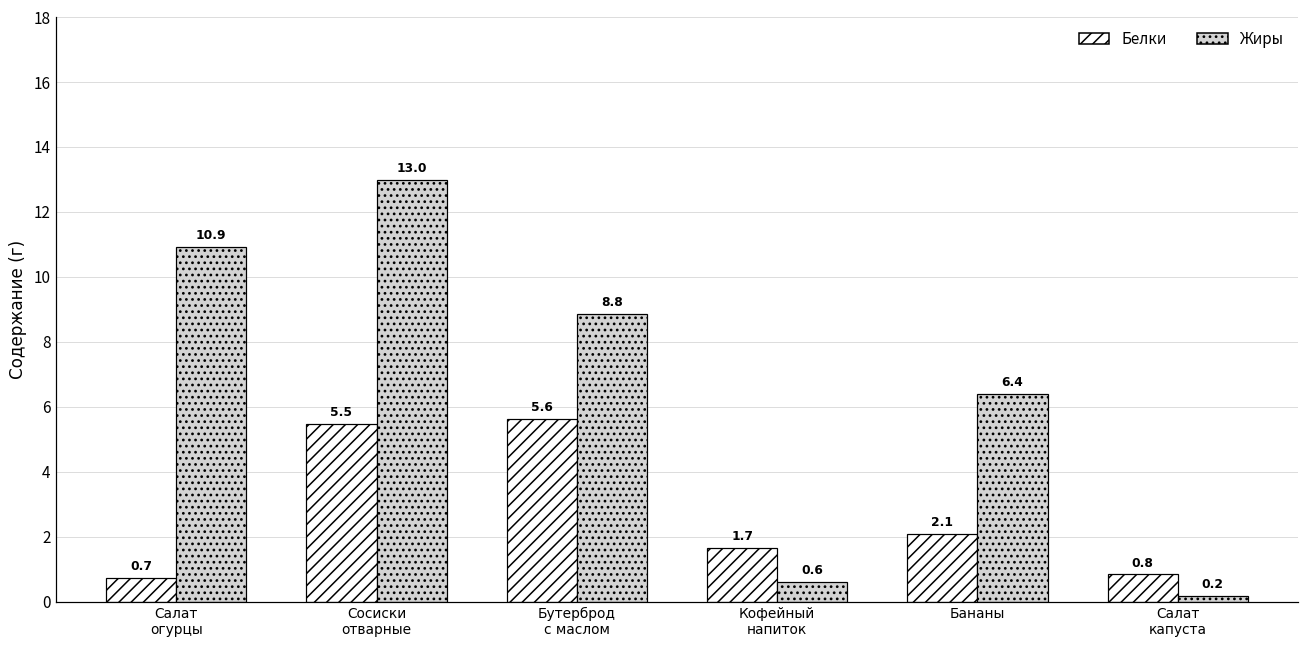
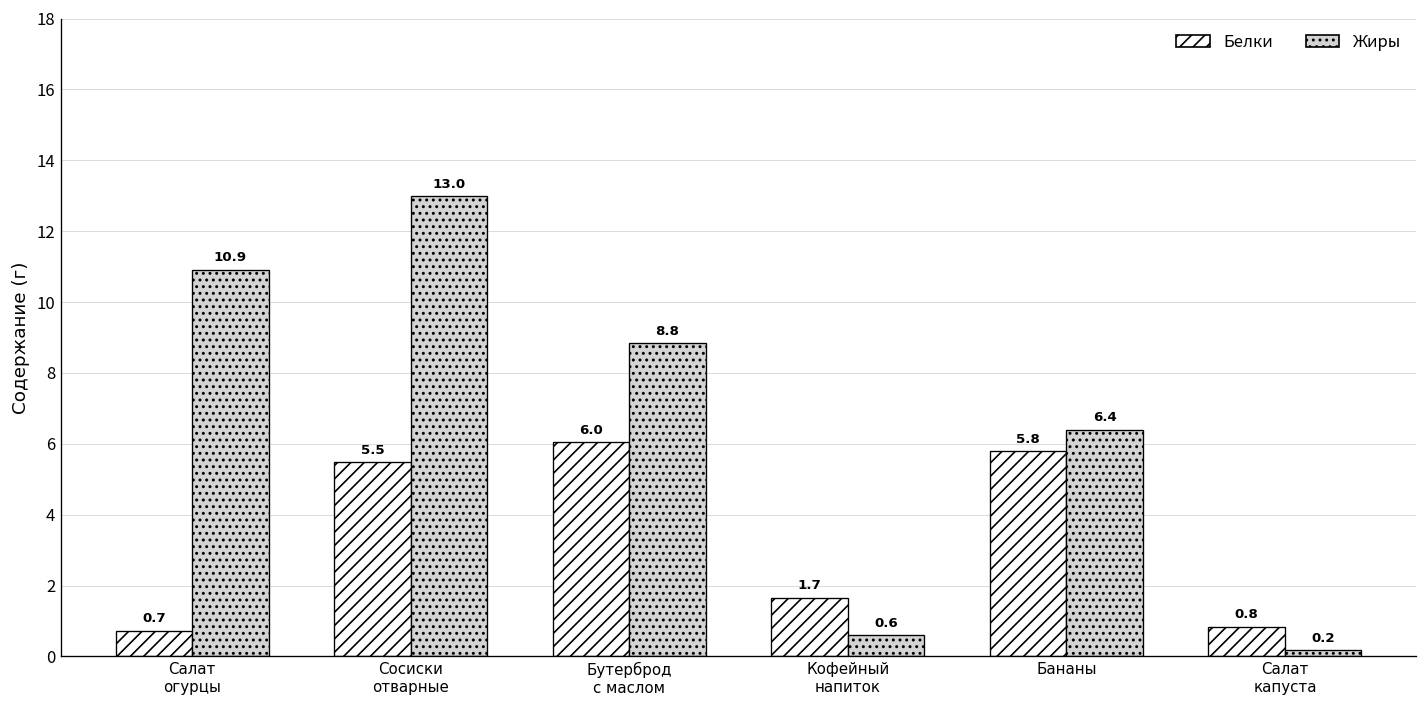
Белки, Бутерброд с маслом: 5.6 -> 6.0
Белки, Бананы: 2.1 -> 5.8
